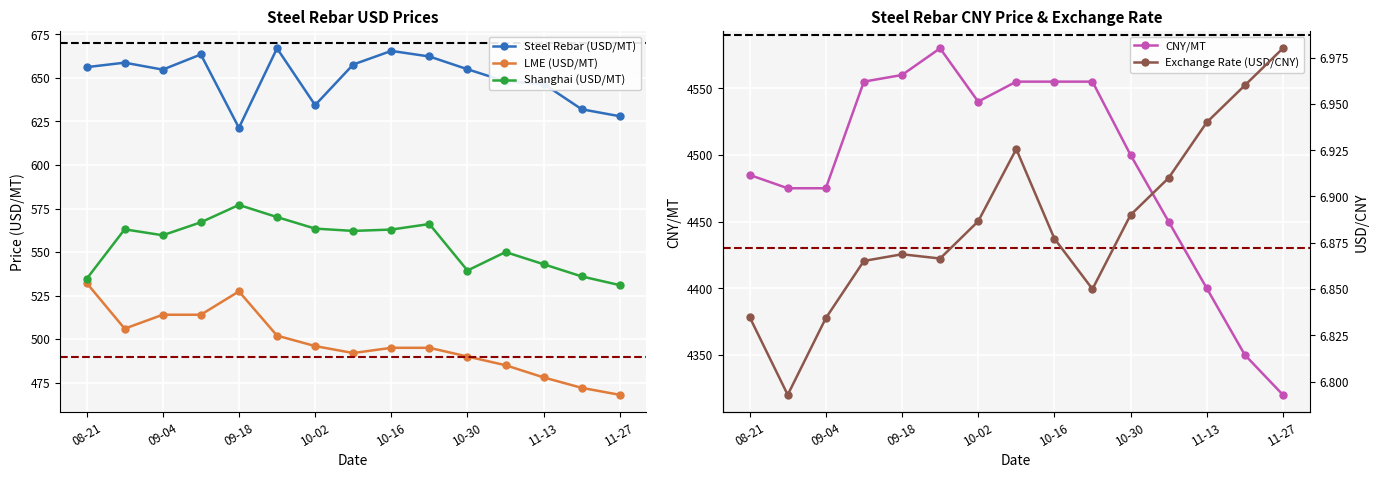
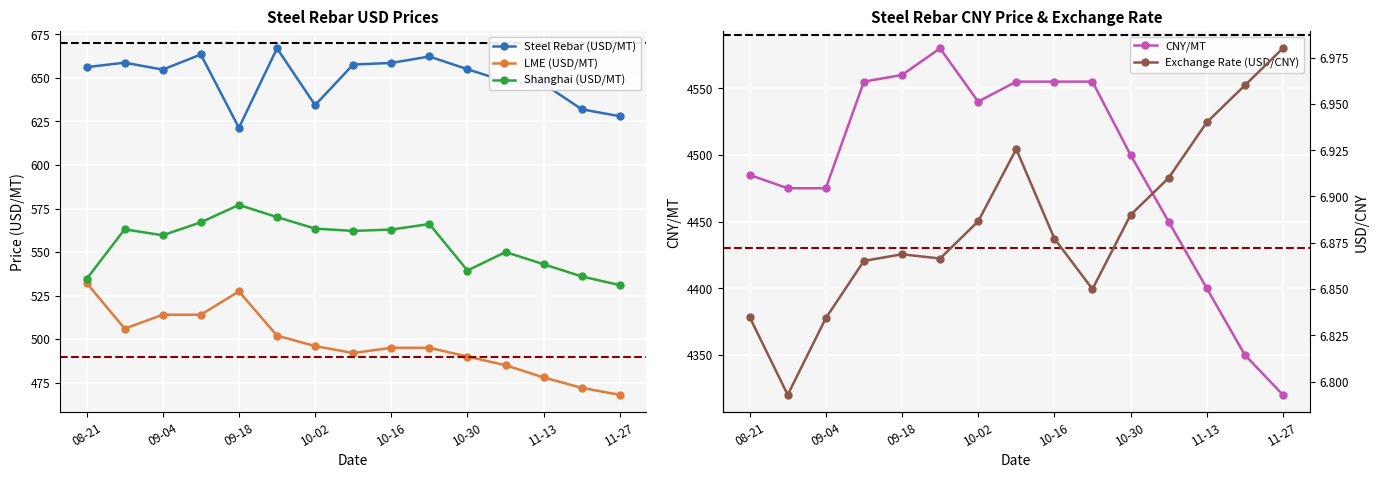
Steel Rebar USD Prices, Steel Rebar (USD/MT), 10-16: 666 -> 659
